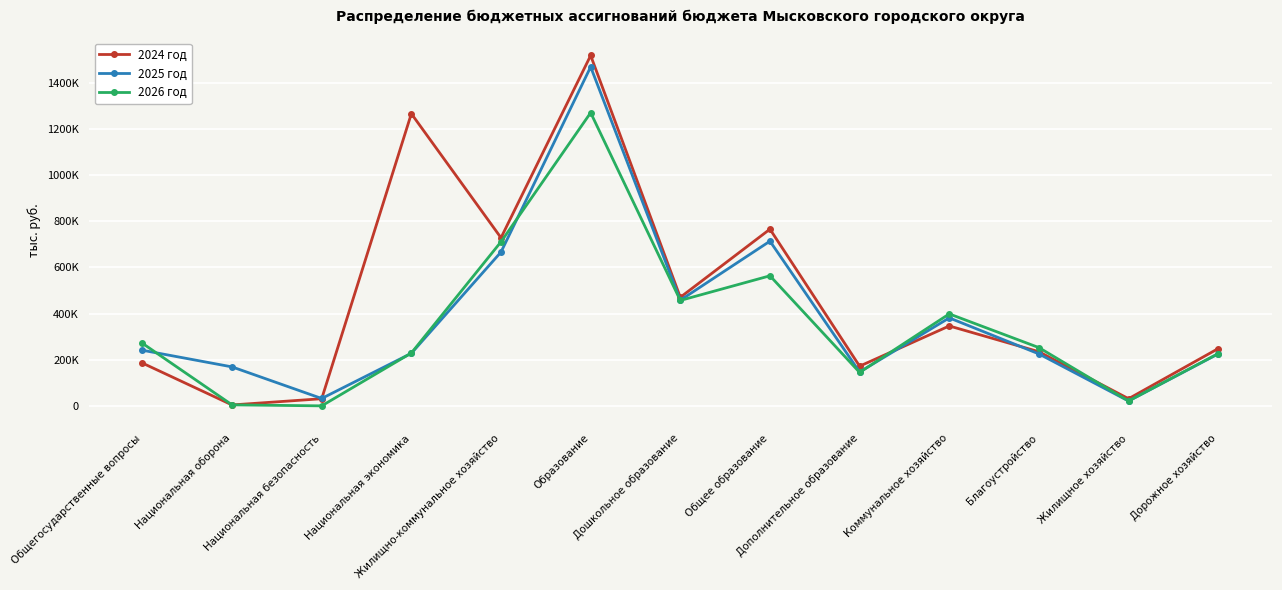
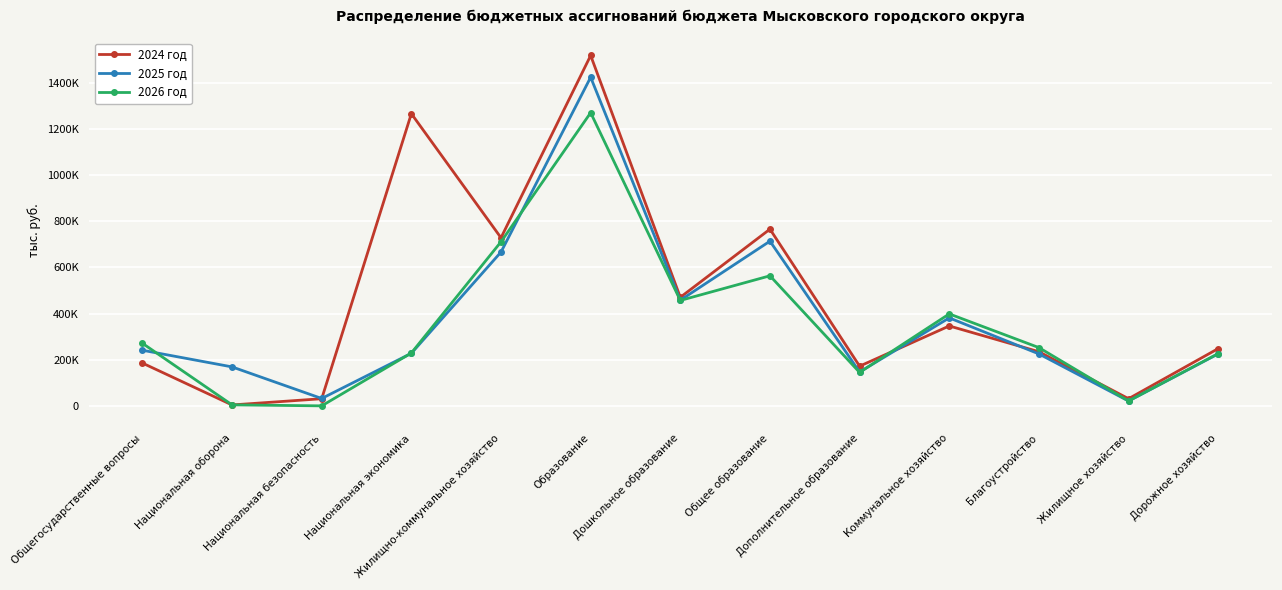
2025 год, Образование: 1470000 -> 1420000
